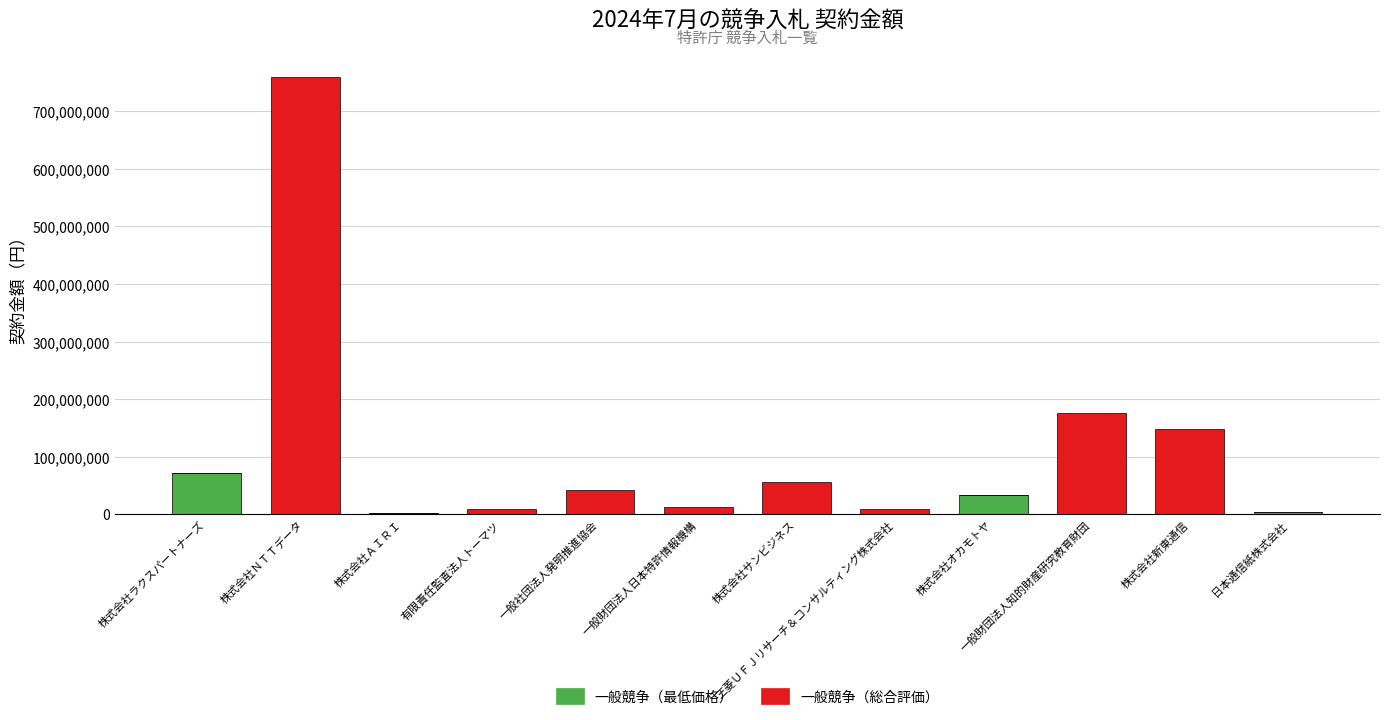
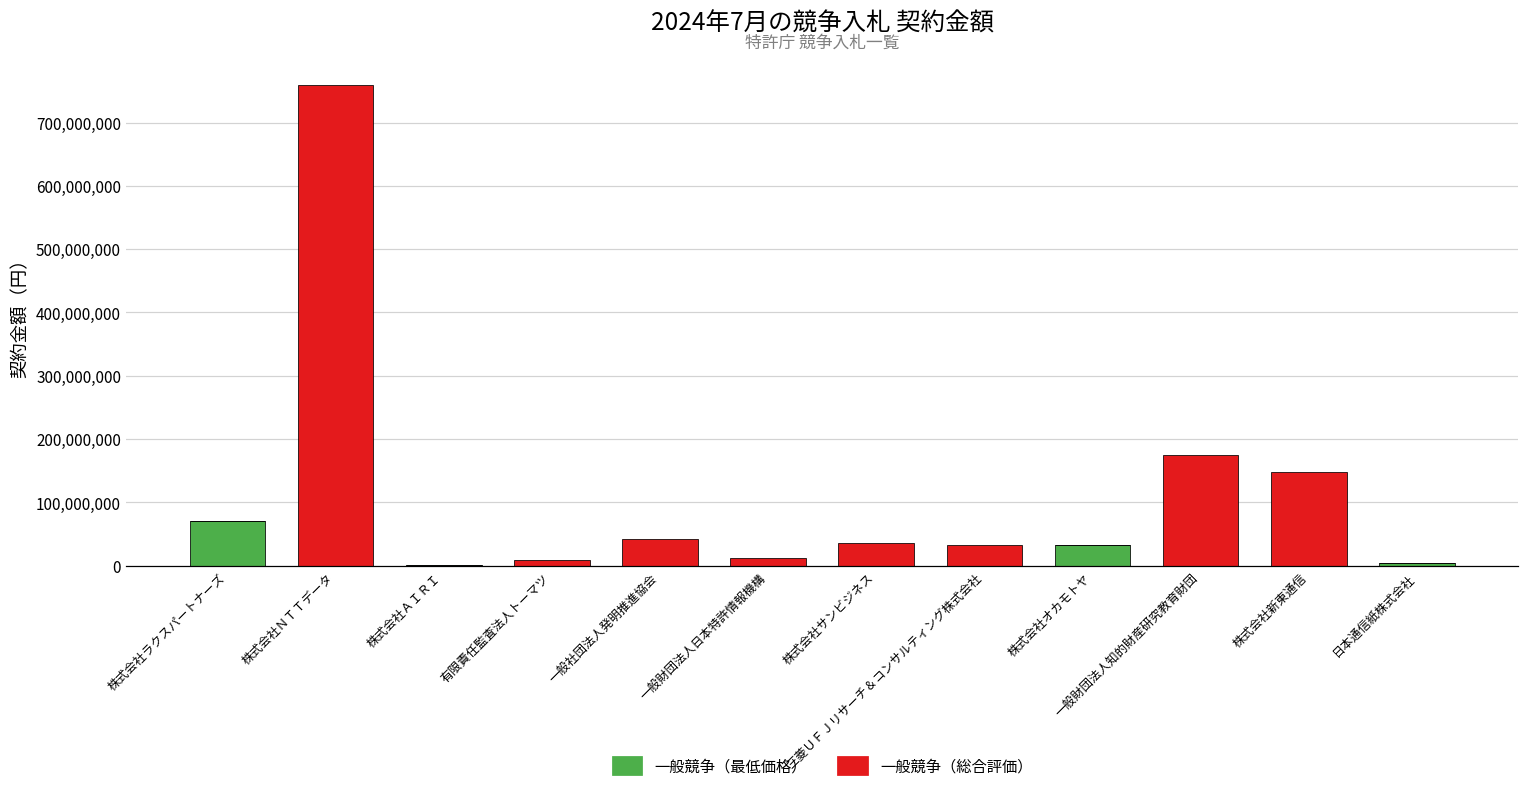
一般競争（総合評価）, 株式会社サンビジネス: 60,000,000 -> 40,000,000
一般競争（総合評価）, 三菱ＵＦＪリサーチ＆コンサルティング株式会社: 10,000,000 -> 30,000,000
